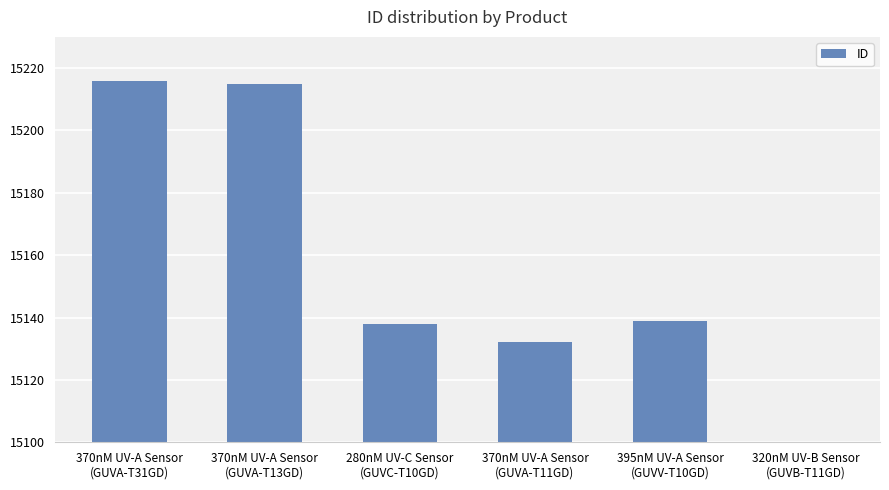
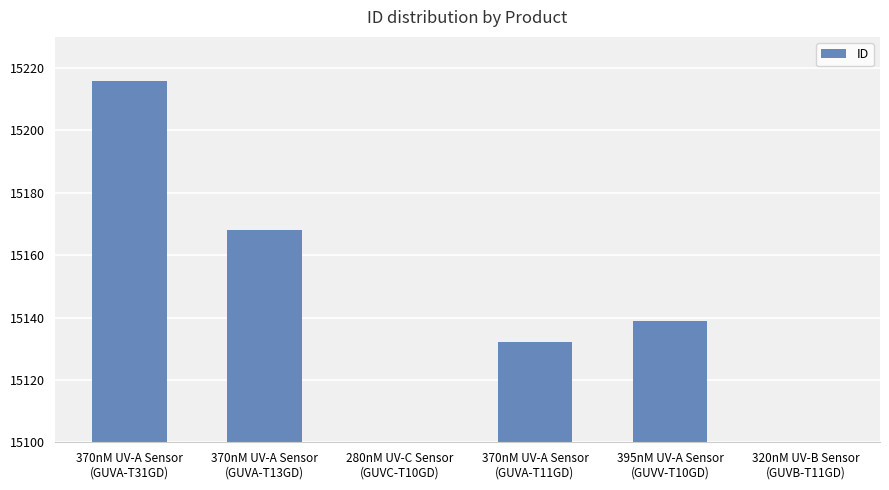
370nM UV-A Sensor (GUVA-T13GD): 15215 -> 15168
280nM UV-C Sensor (GUVC-T10GD): 15138 -> 15100
